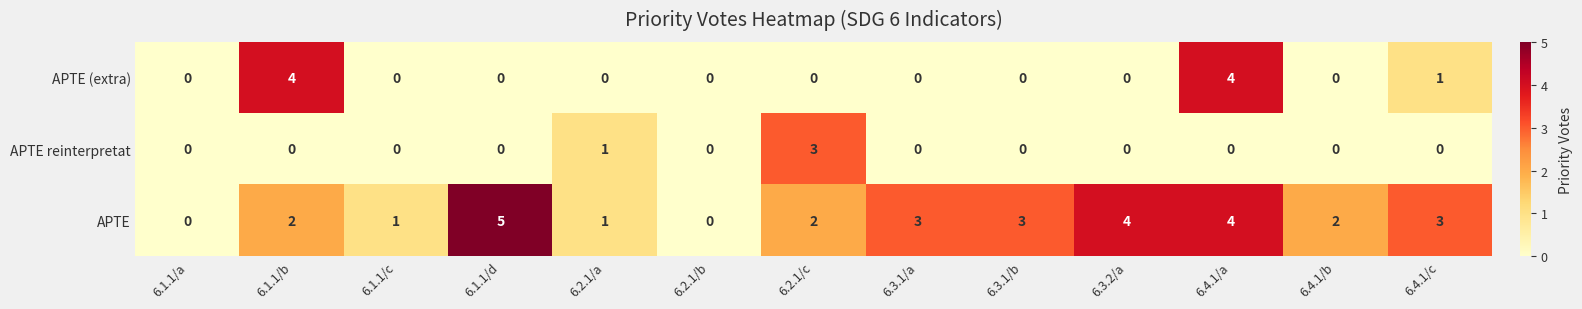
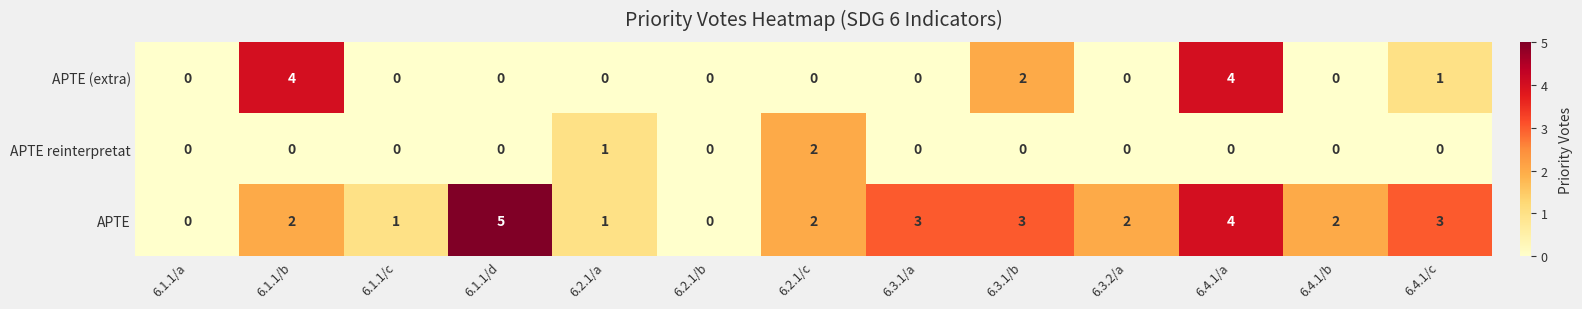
APTE (extra), 6.3.1/b: 0 -> 2
APTE reinterpretat, 6.2.1/c: 3 -> 2
APTE, 6.3.2/a: 4 -> 2
